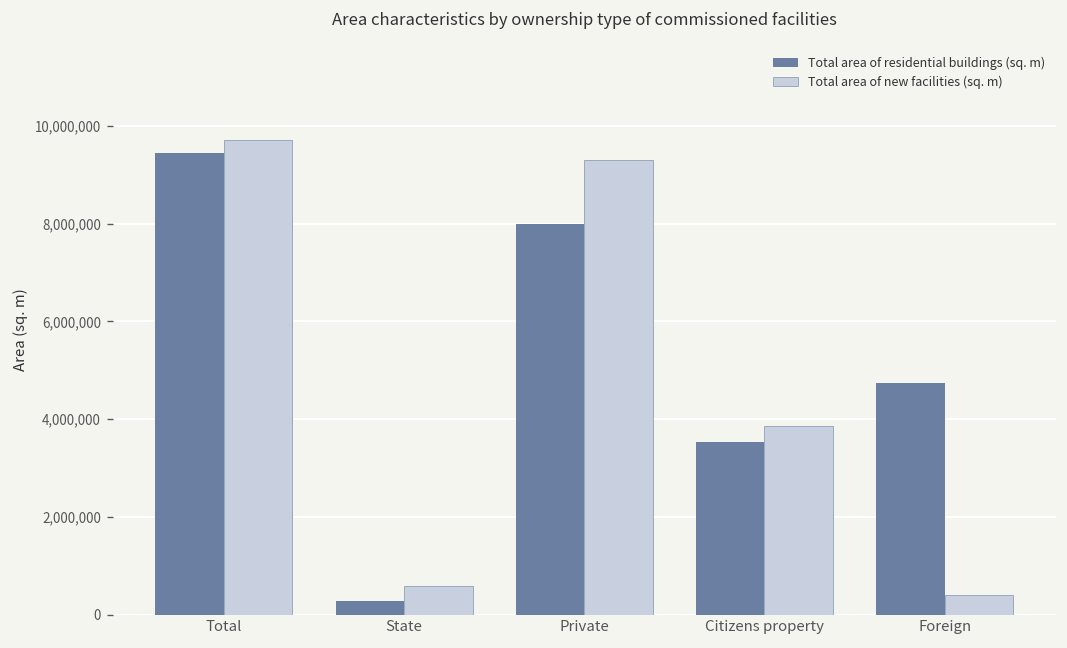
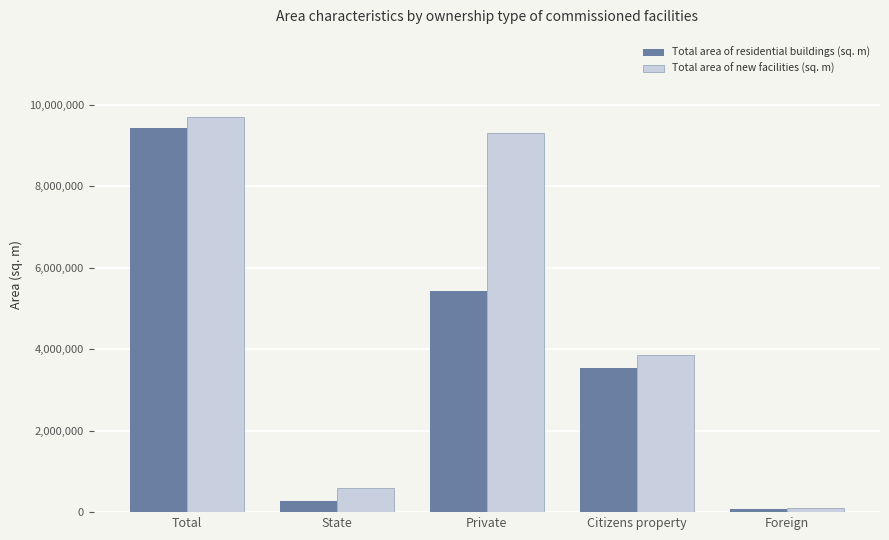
Total area of residential buildings (sq. m), Private: 8,000,000 -> 5,400,000
Total area of residential buildings (sq. m), Foreign: 4,700,000 -> 100,000
Total area of new facilities (sq. m), Foreign: 400,000 -> 100,000
